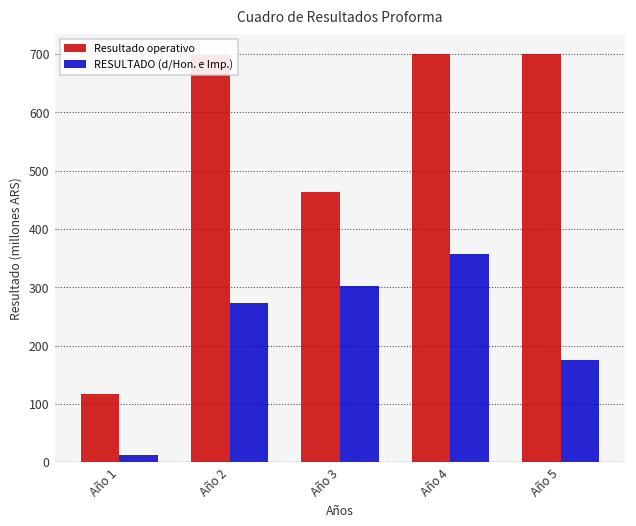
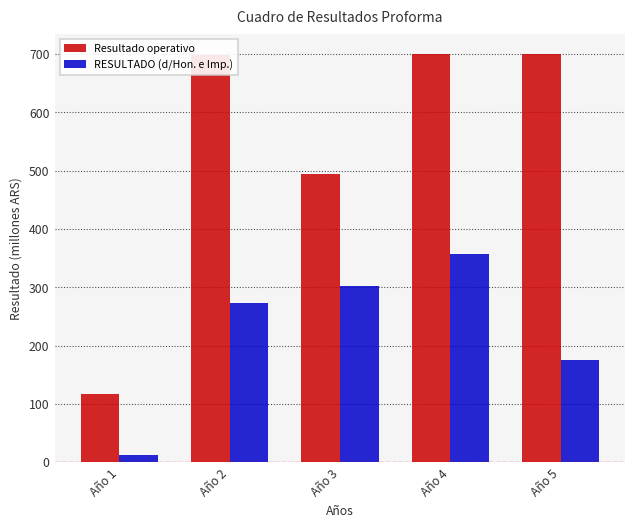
Resultado operativo, Año 3: 460 -> 490
